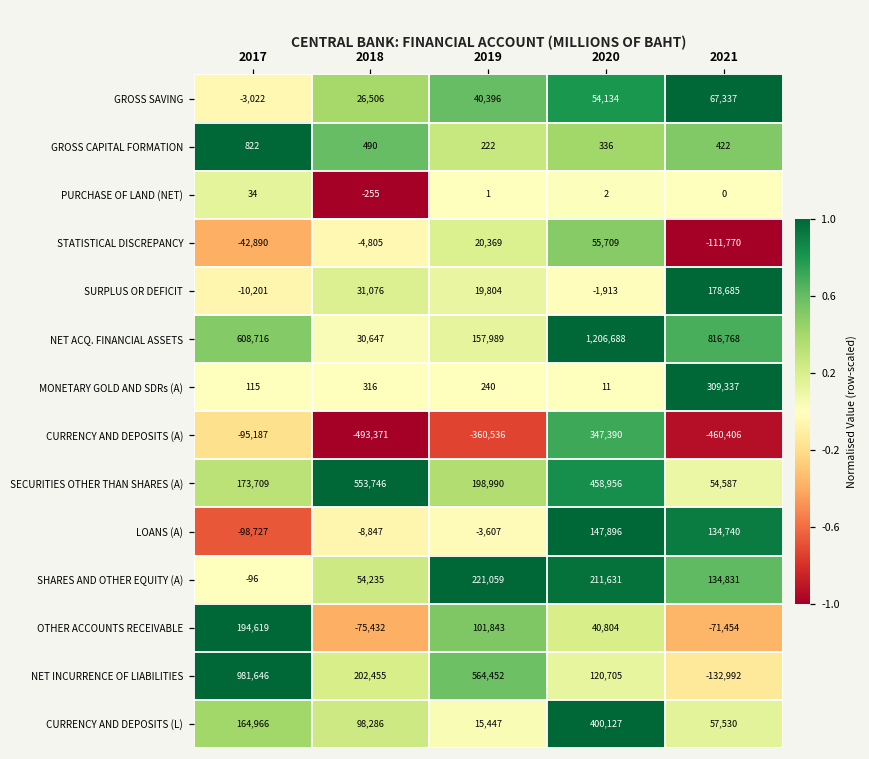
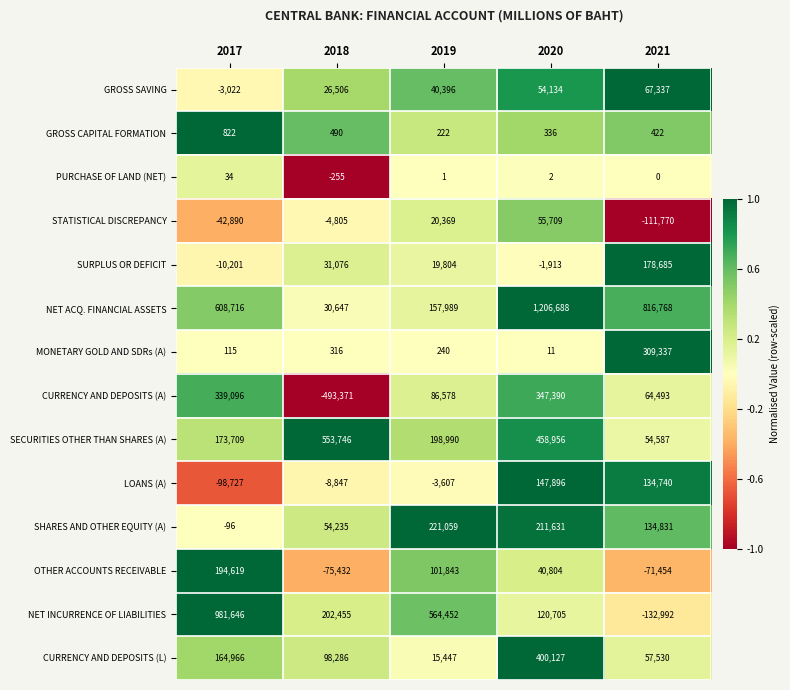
CURRENCY AND DEPOSITS (A), 2017: -95,187 -> 339,096
CURRENCY AND DEPOSITS (A), 2019: -360,536 -> 86,578
CURRENCY AND DEPOSITS (A), 2021: -460,406 -> 64,493
